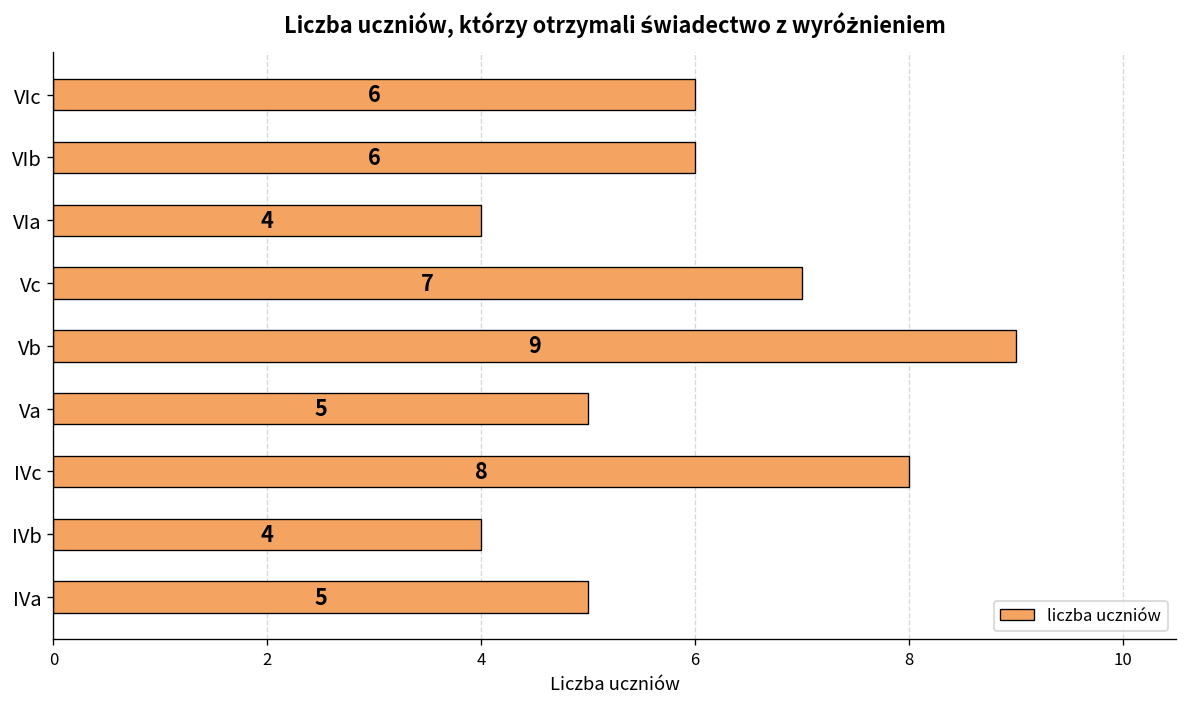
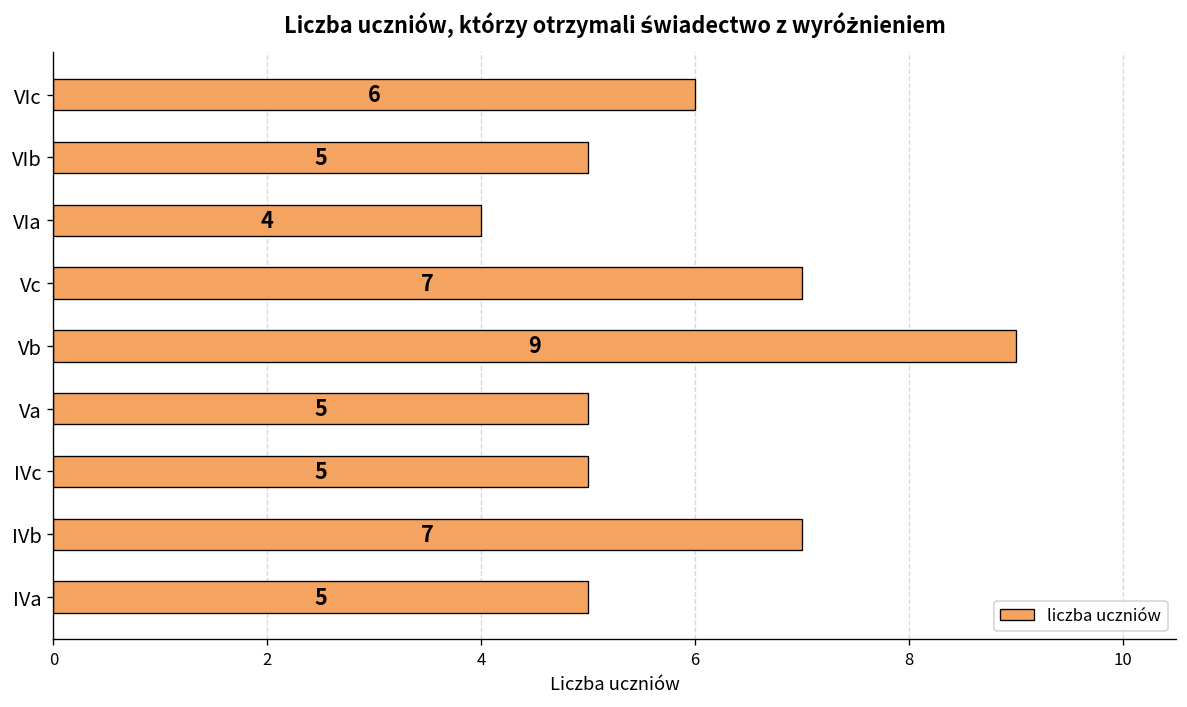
VIb: 6 -> 5
IVc: 8 -> 5
IVb: 4 -> 7
